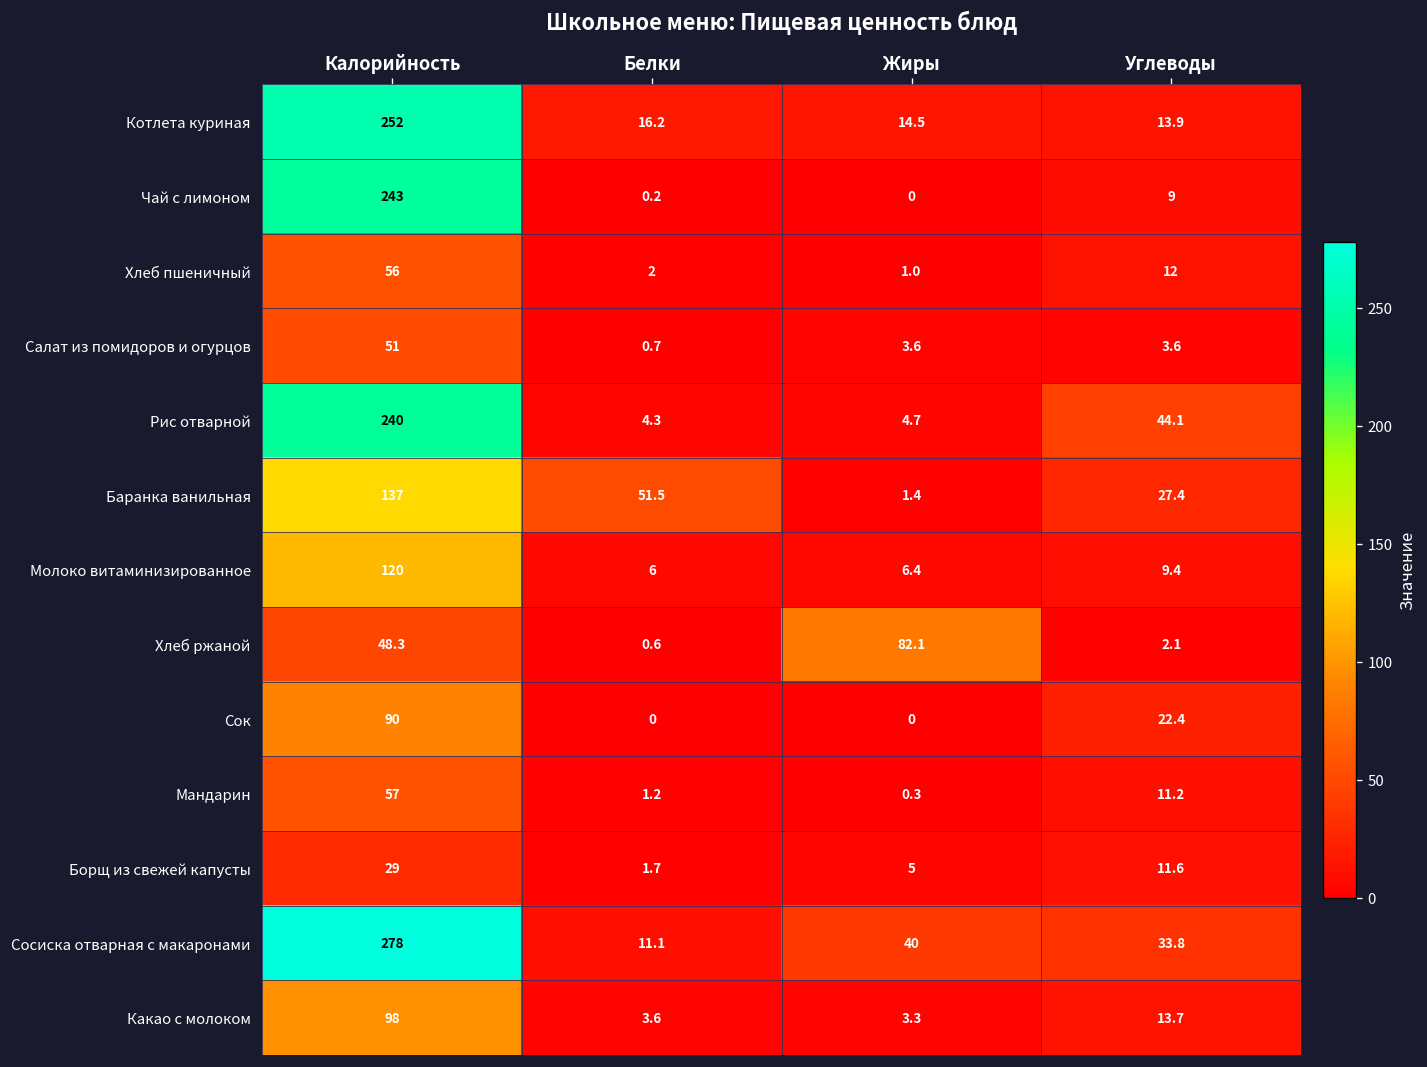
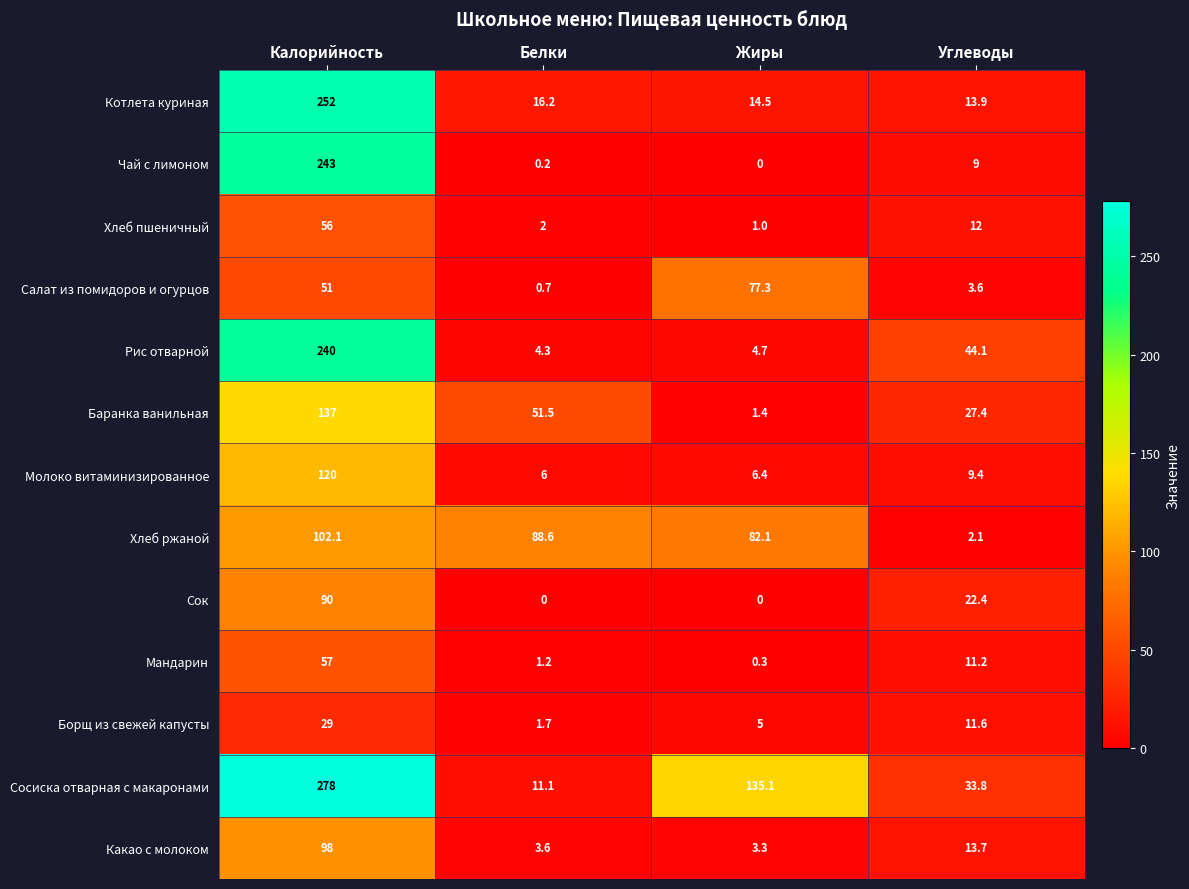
Салат из помидоров и огурцов, Жиры: 3.6 -> 77.3
Хлеб ржаной, Калорийность: 48.3 -> 102.1
Хлеб ржаной, Белки: 0.6 -> 88.6
Сосиска отварная с макаронами, Жиры: 40 -> 135.1
